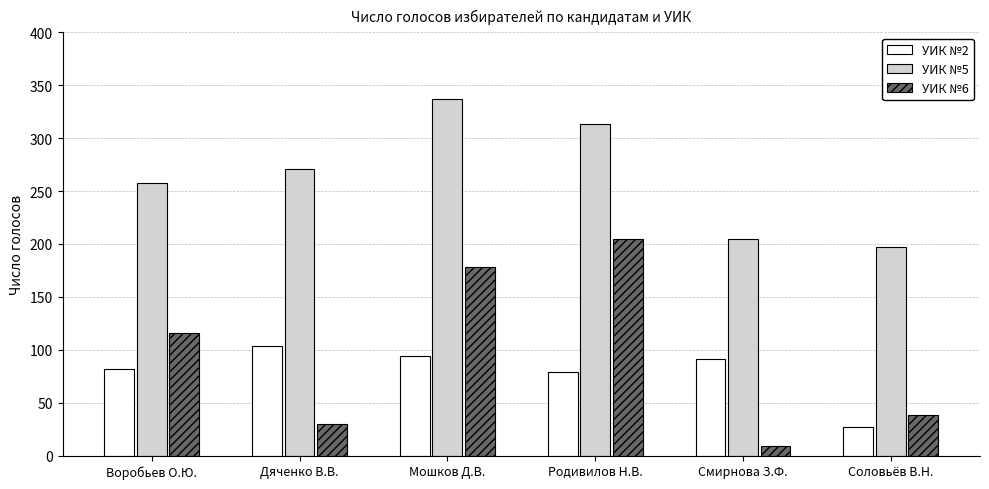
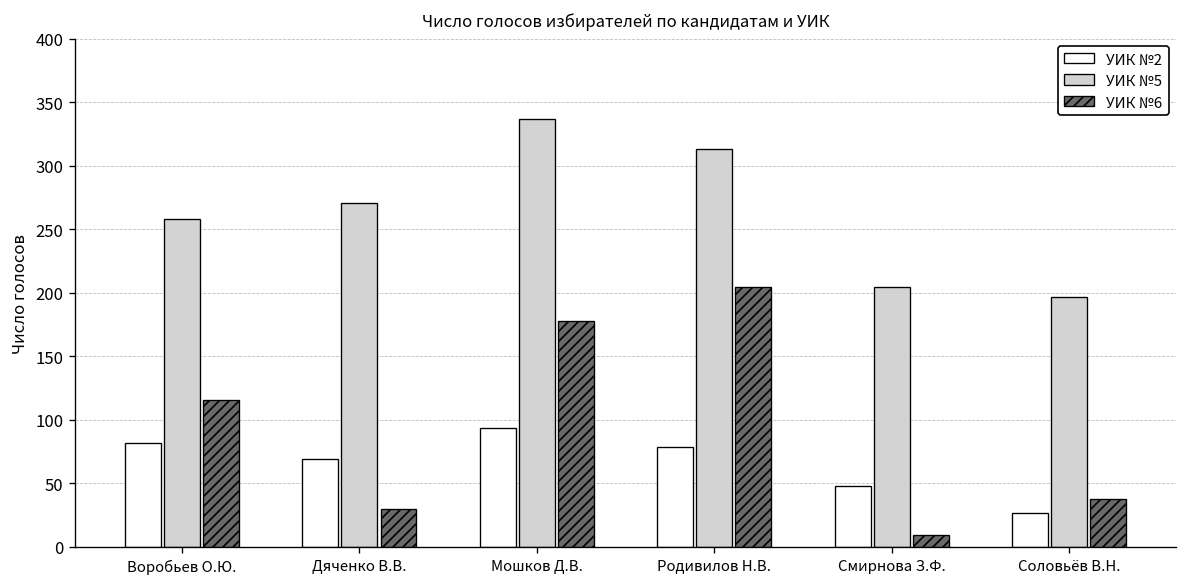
УИК №2, Дяченко В.В.: 104 -> 69
УИК №2, Смирнова З.Ф.: 91 -> 48
